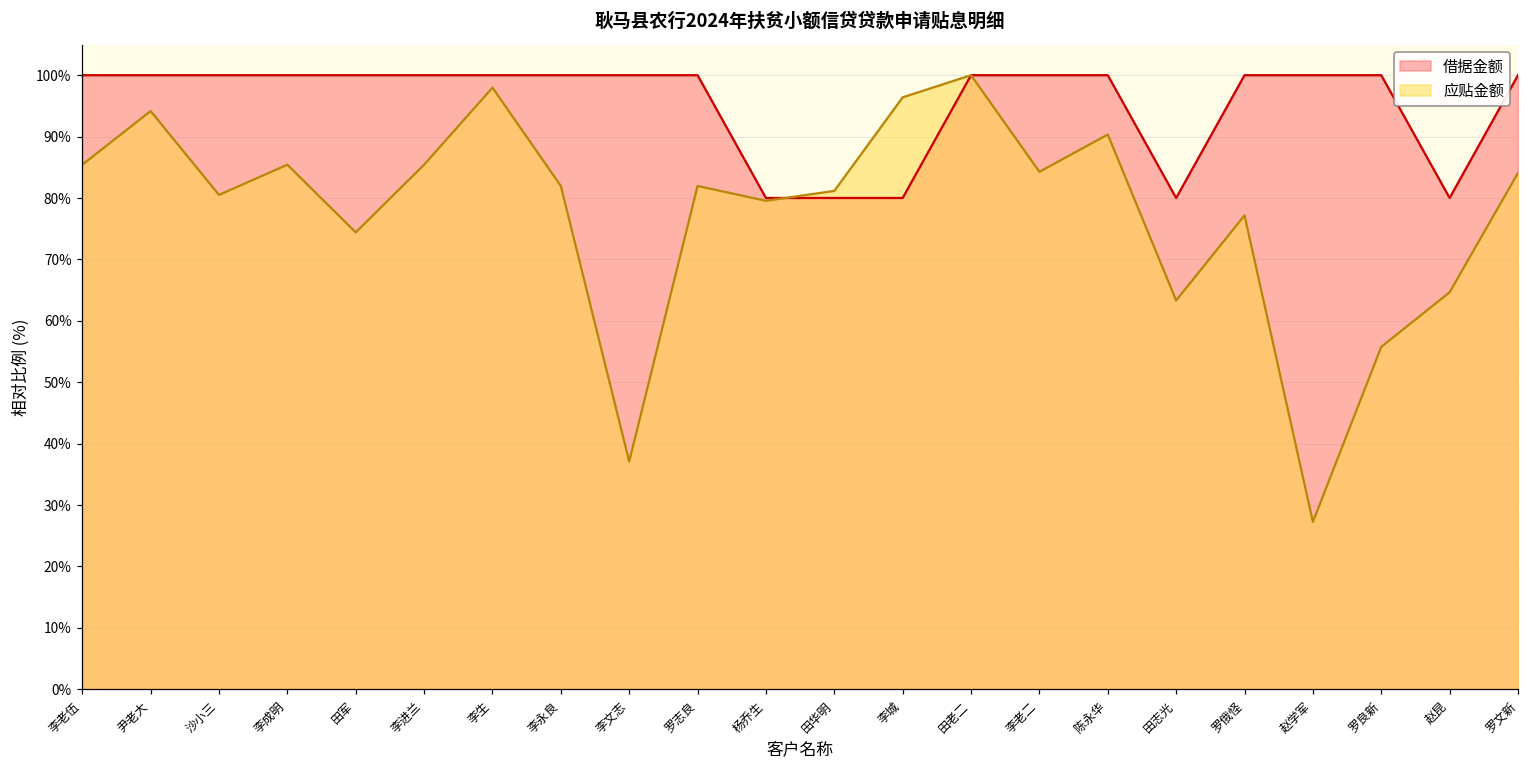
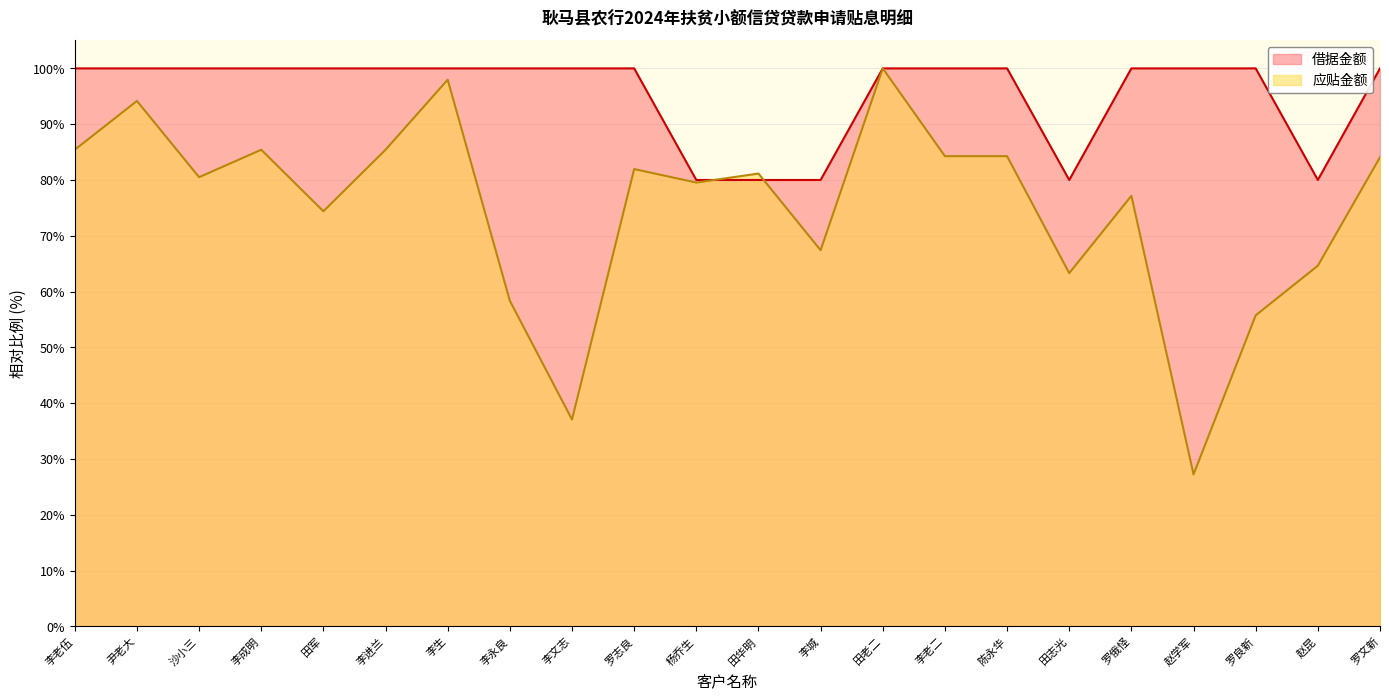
应贴金额, 李永良: 82% -> 58%
应贴金额, 李城: 96% -> 67%
应贴金额, 陈永华: 90% -> 84%
